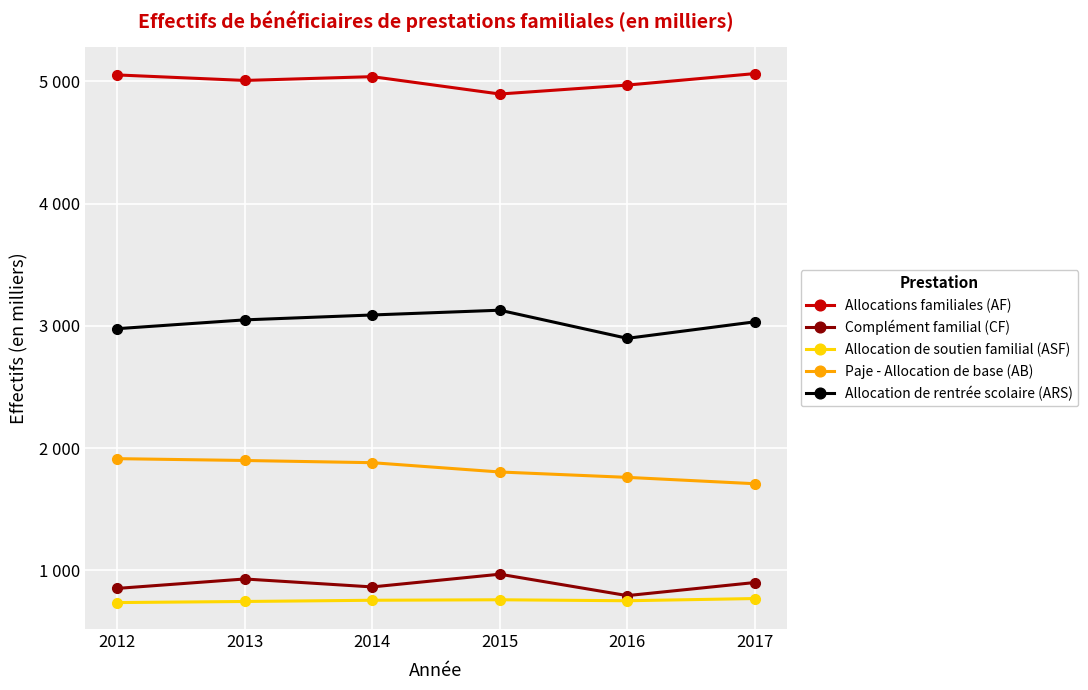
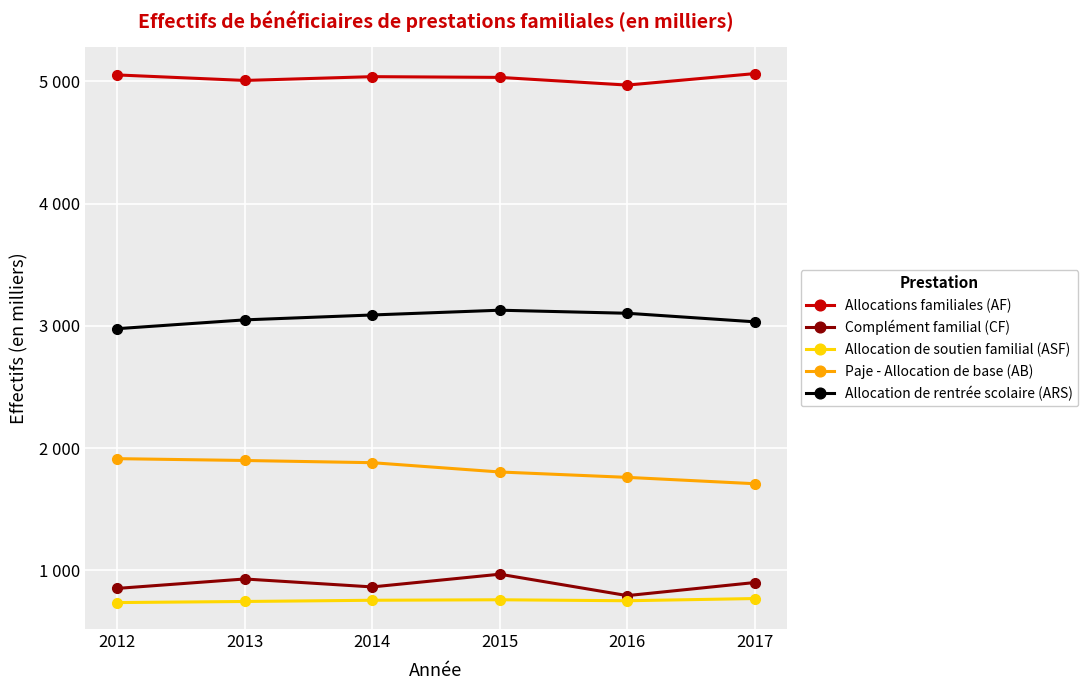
Allocations familiales (AF), 2015: 4900 -> 5030
Allocation de rentrée scolaire (ARS), 2016: 2900 -> 3100
